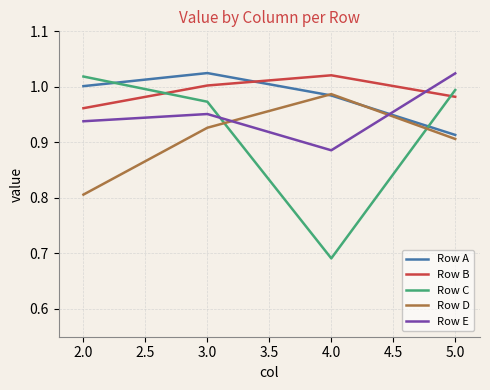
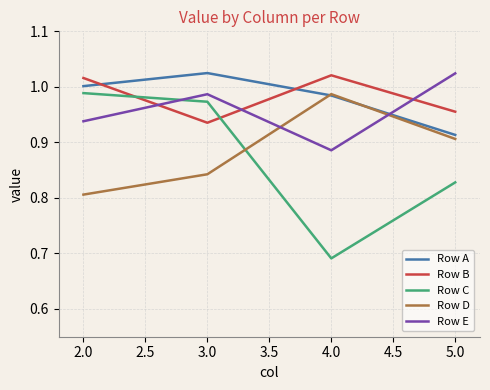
Row B, 2.0: 0.96 -> 1.02
Row C, 2.0: 1.02 -> 0.99
Row B, 3.0: 1.00 -> 0.94
Row D, 3.0: 0.93 -> 0.84
Row E, 3.0: 0.95 -> 0.99
Row B, 5.0: 0.98 -> 0.96
Row C, 5.0: 0.99 -> 0.83
